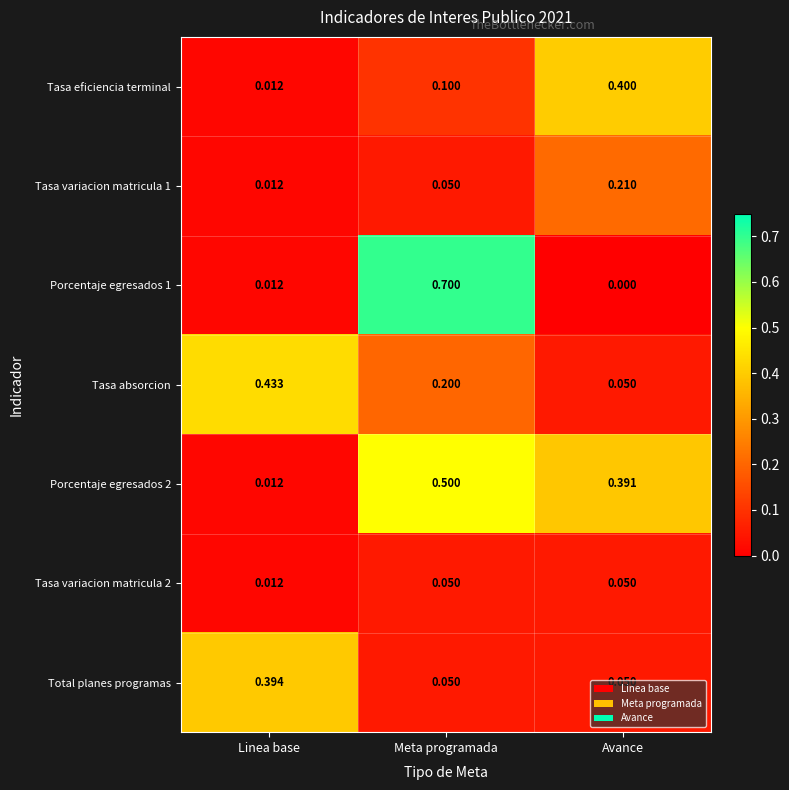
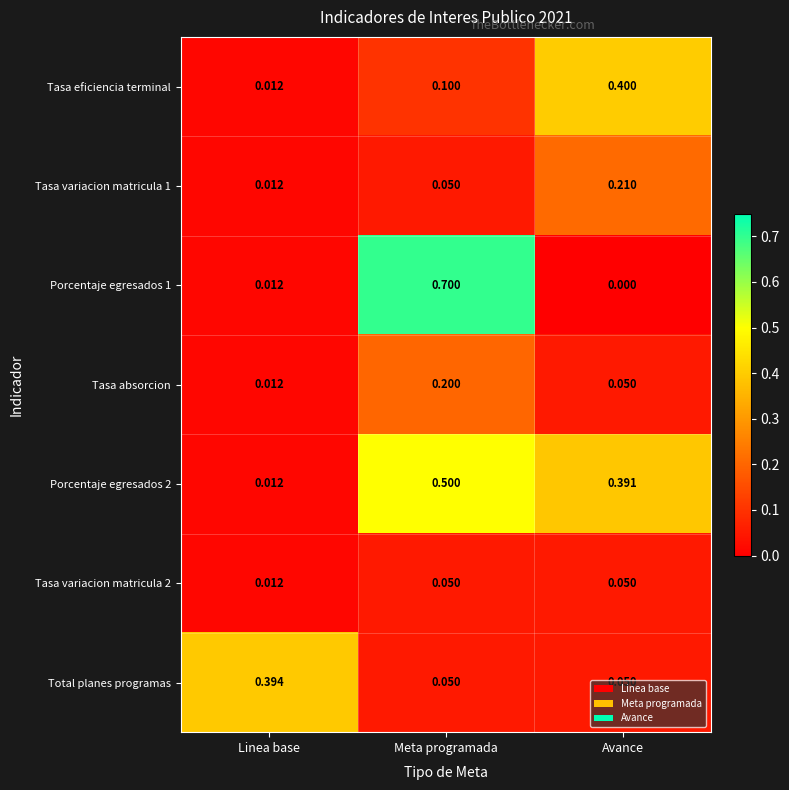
Tasa absorcion, Linea base: 0.433 -> 0.012
